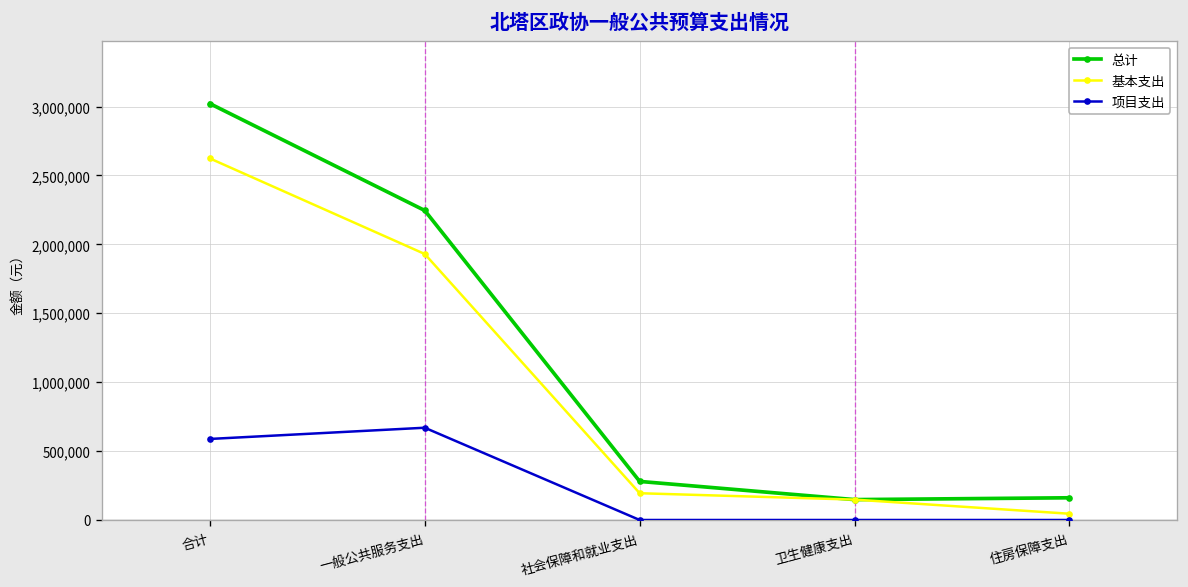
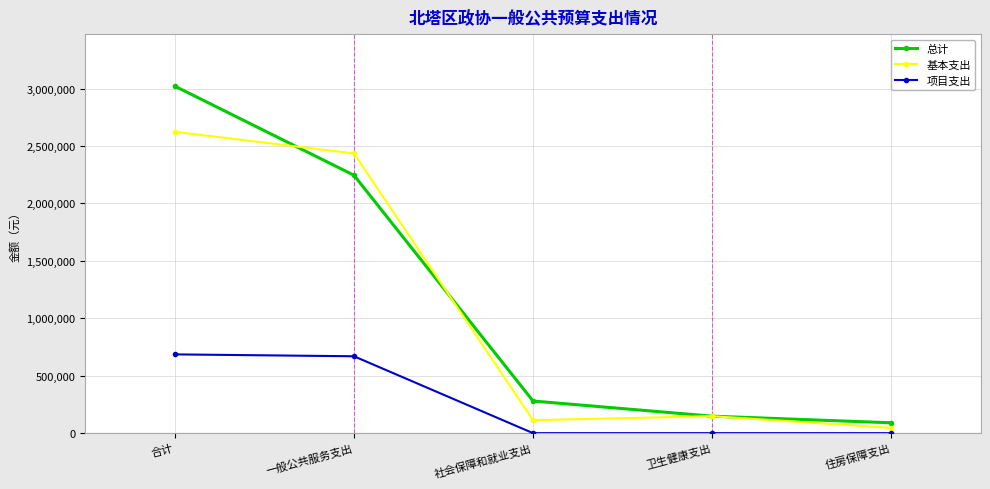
项目支出, 合计: 590,000 -> 690,000
基本支出, 一般公共服务支出: 1,930,000 -> 2,440,000
基本支出, 社会保障和就业支出: 190,000 -> 110,000
总计, 住房保障支出: 160,000 -> 90,000
